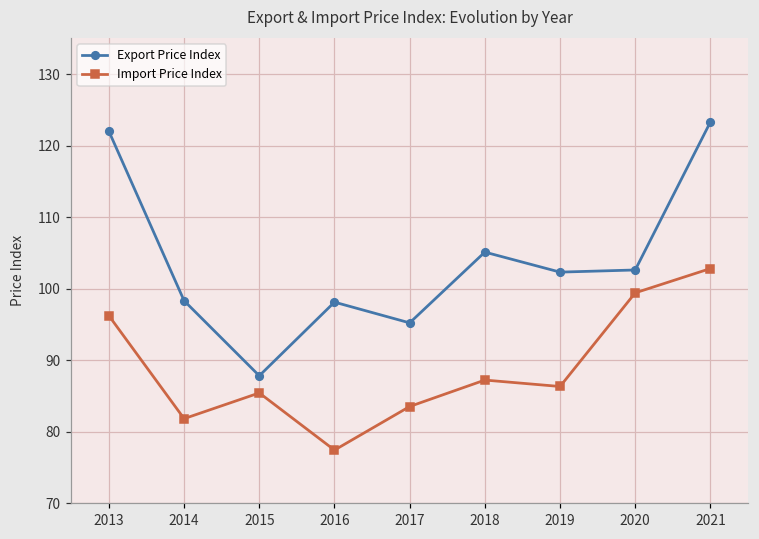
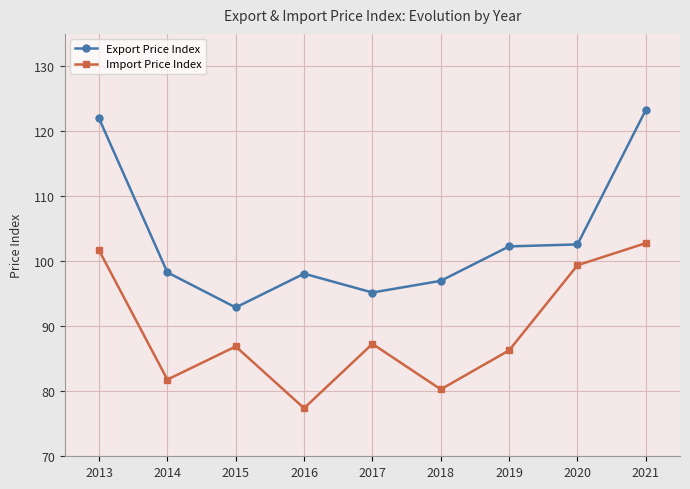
Import Price Index, 2013: 96 -> 102
Export Price Index, 2015: 88 -> 93
Import Price Index, 2015: 85 -> 87
Import Price Index, 2017: 84 -> 87
Export Price Index, 2018: 105 -> 97
Import Price Index, 2018: 87 -> 80
